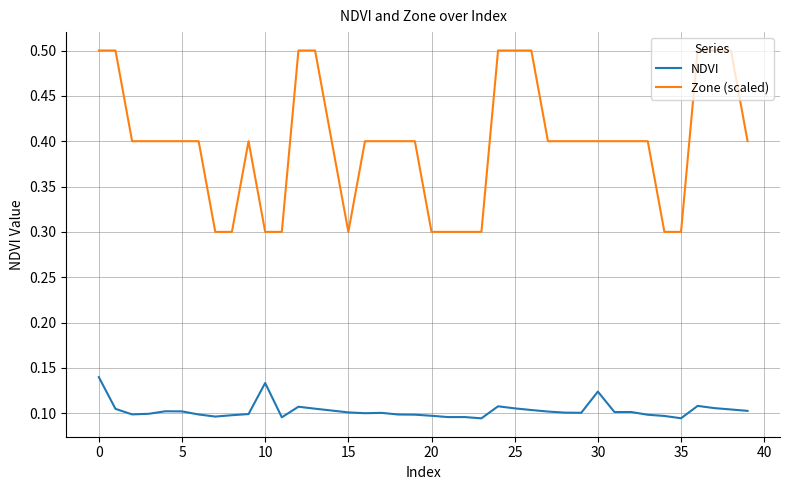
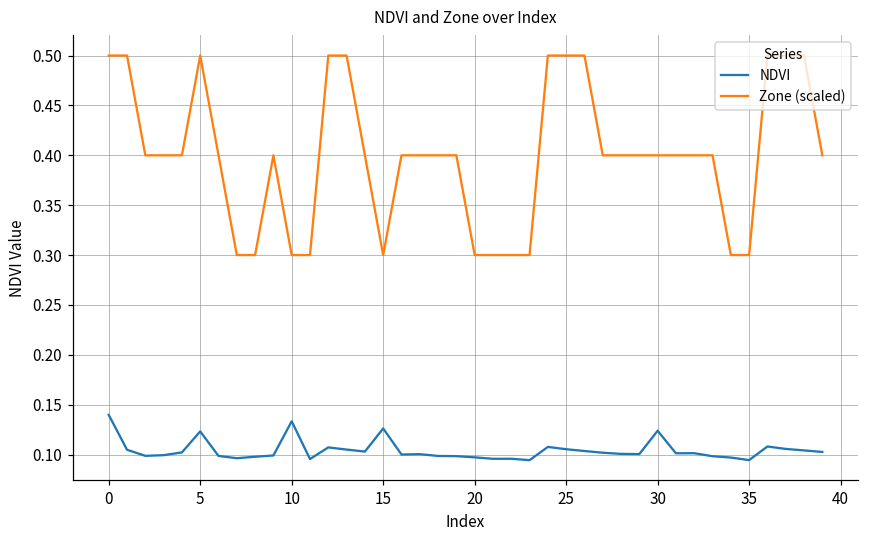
NDVI, 5: 0.10 -> 0.12
Zone (scaled), 5: 0.40 -> 0.50
NDVI, 15: 0.10 -> 0.13
